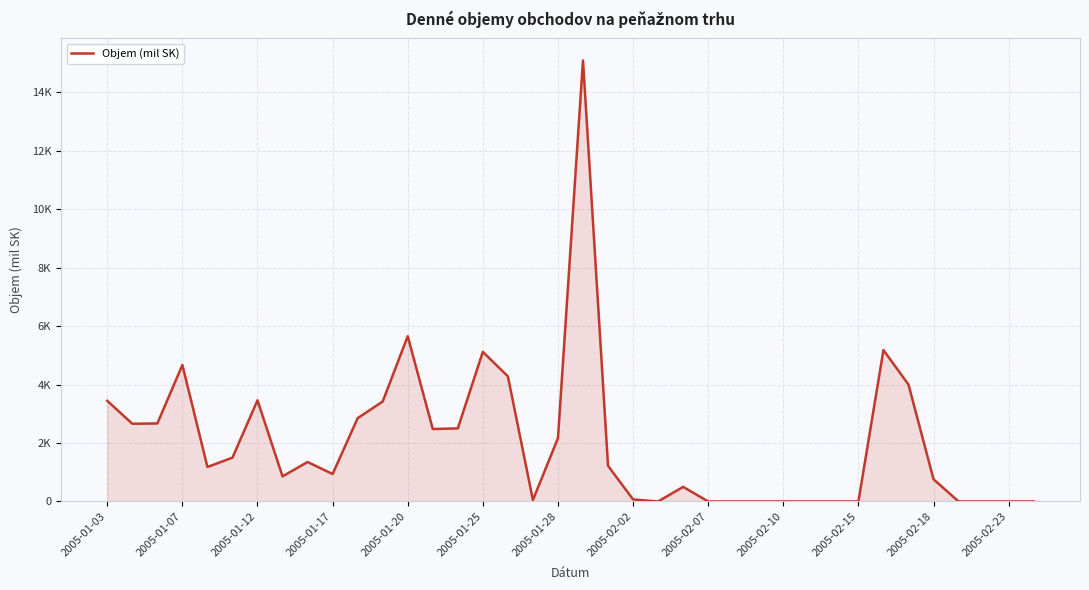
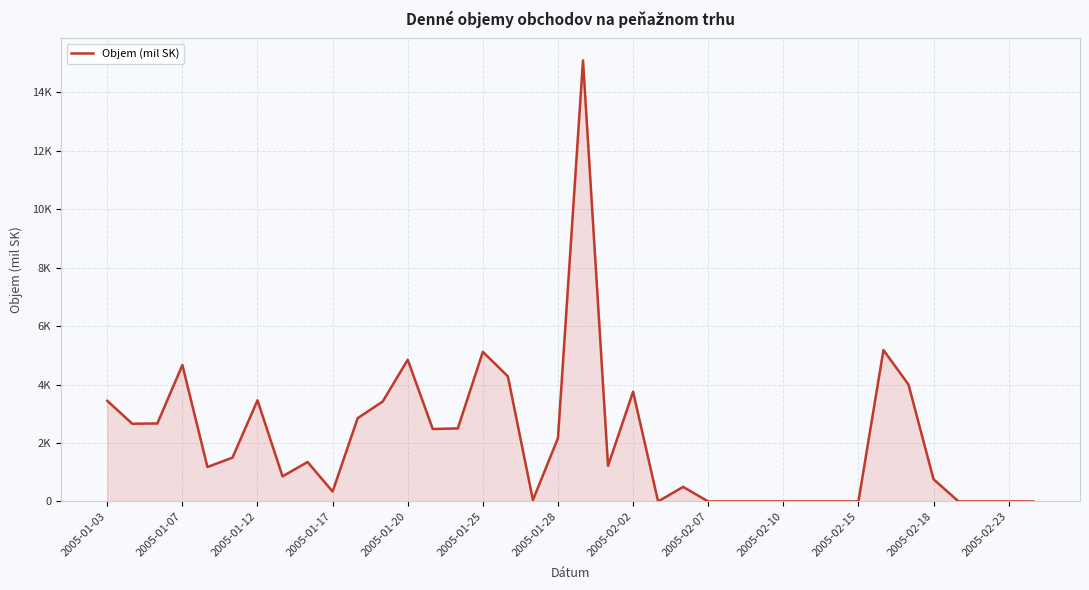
2005-01-17: 900 -> 300
2005-01-20: 5700 -> 4900
2005-02-02: 100 -> 3800
